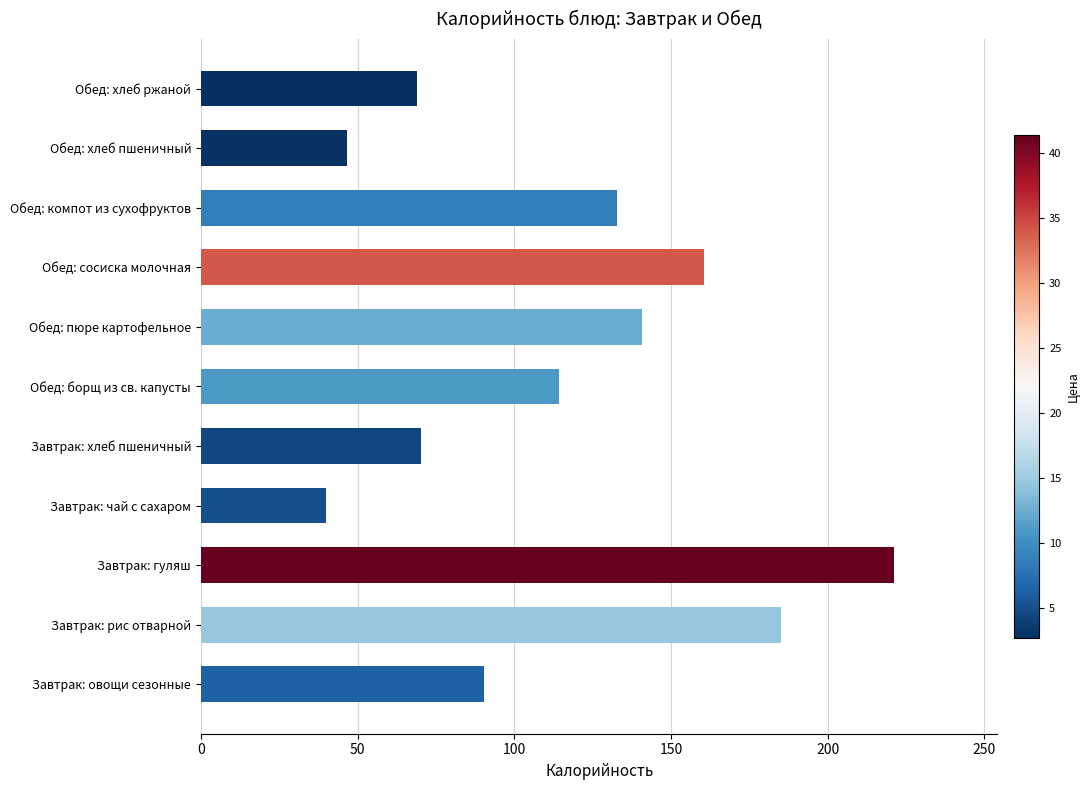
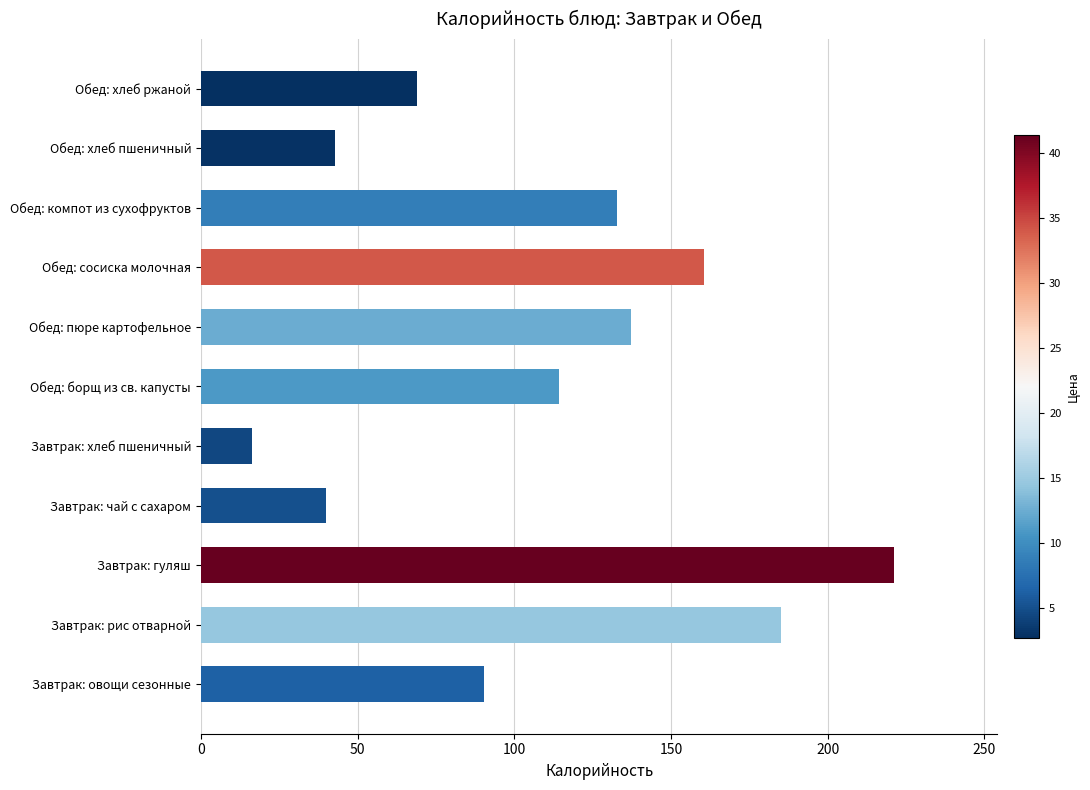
Обед: хлеб пшеничный: 47 -> 43
Обед: пюре картофельное: 141 -> 137
Завтрак: хлеб пшеничный: 70 -> 16
